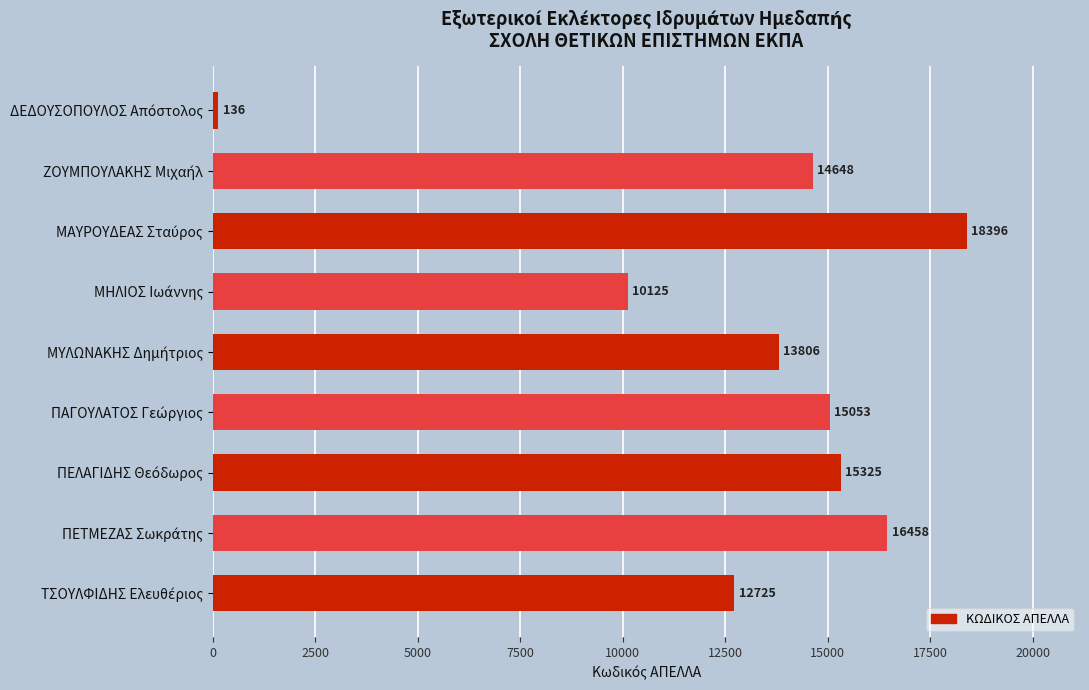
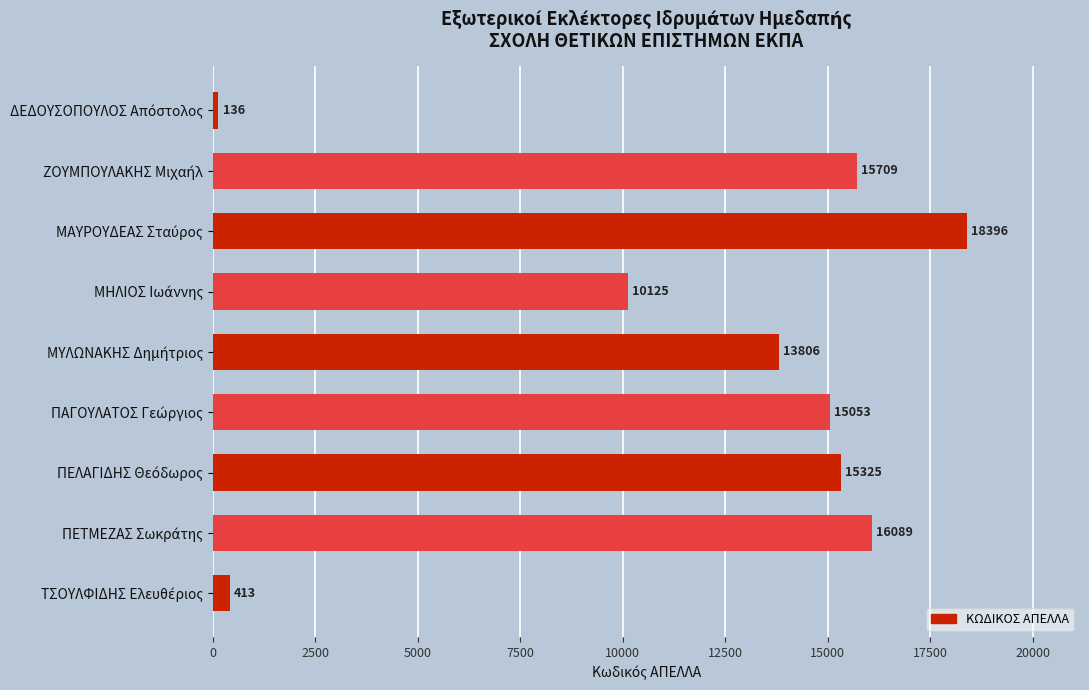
ΖΟΥΜΠΟΥΛΑΚΗΣ Μιχαήλ: 14648 -> 15709
ΠΕΤΜΕΖΑΣ Σωκράτης: 16458 -> 16089
ΤΣΟΥΛΦΙΔΗΣ Ελευθέριος: 12725 -> 413
